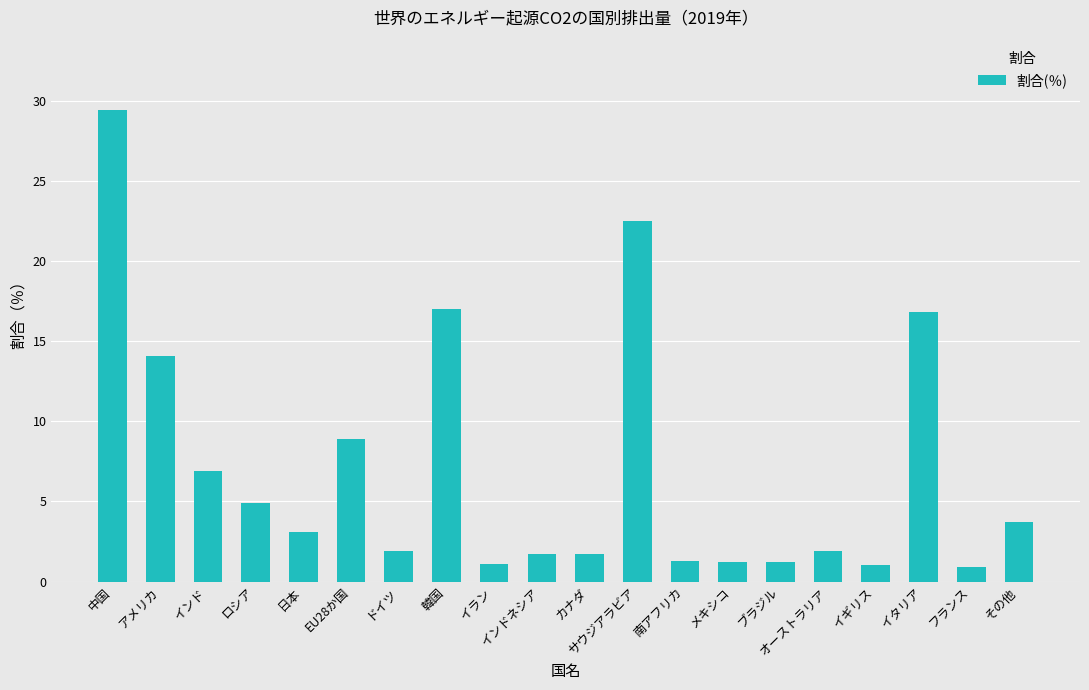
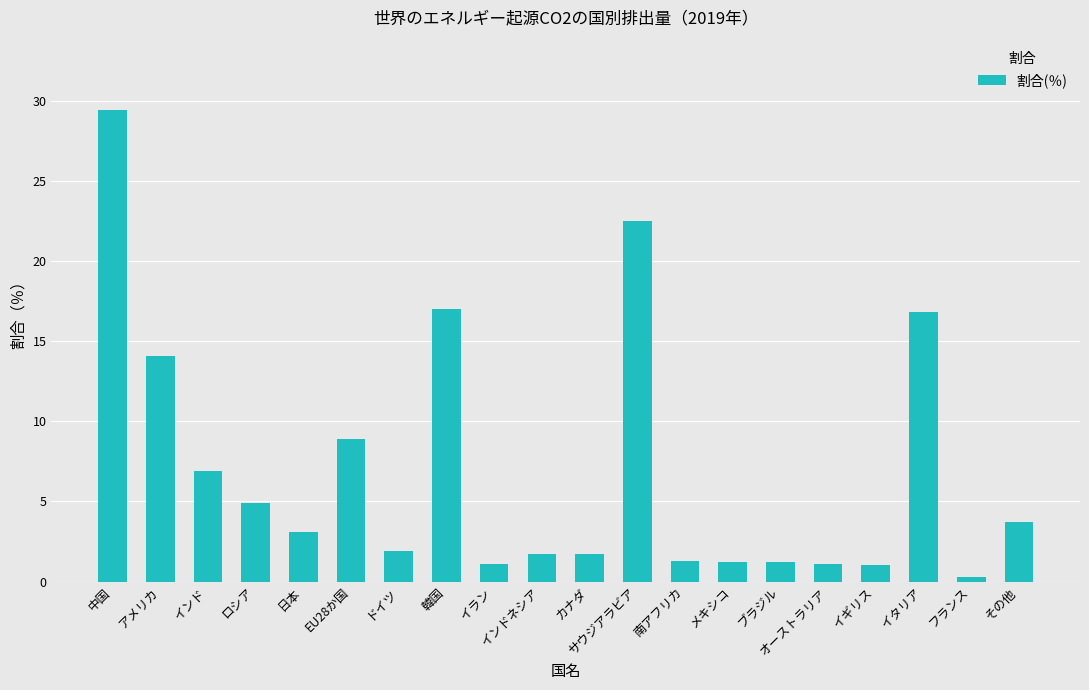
オーストラリア: 1.9 -> 1.1
フランス: 0.9 -> 0.3
